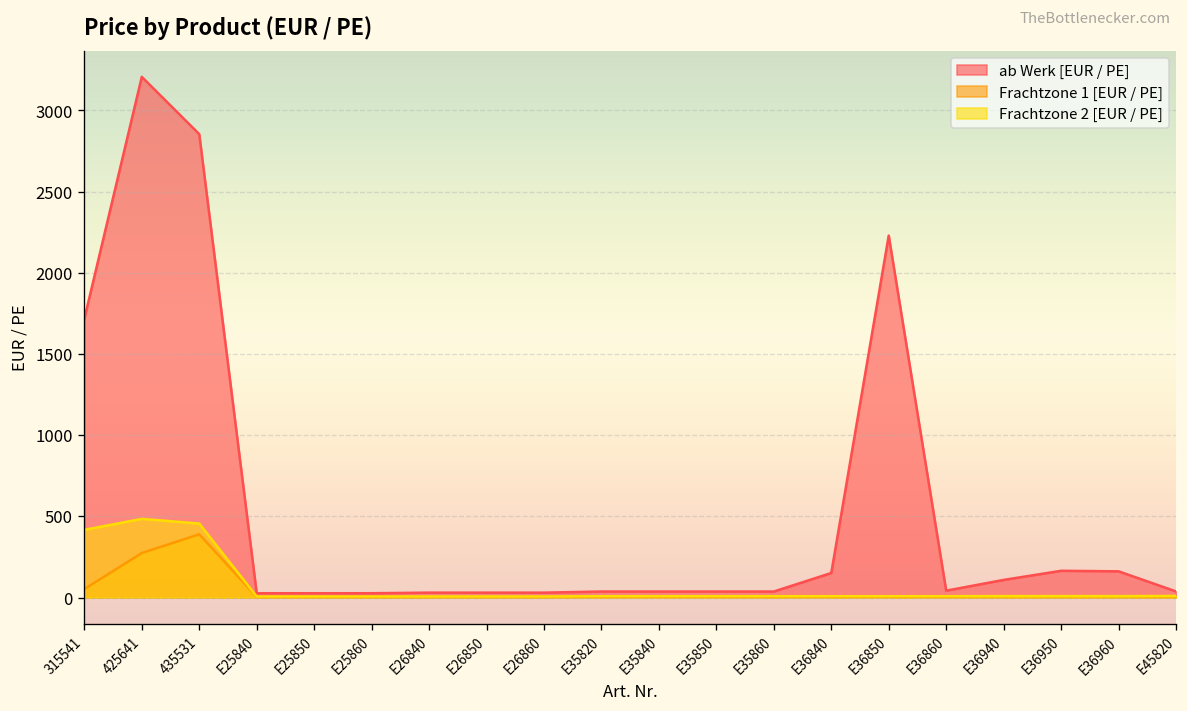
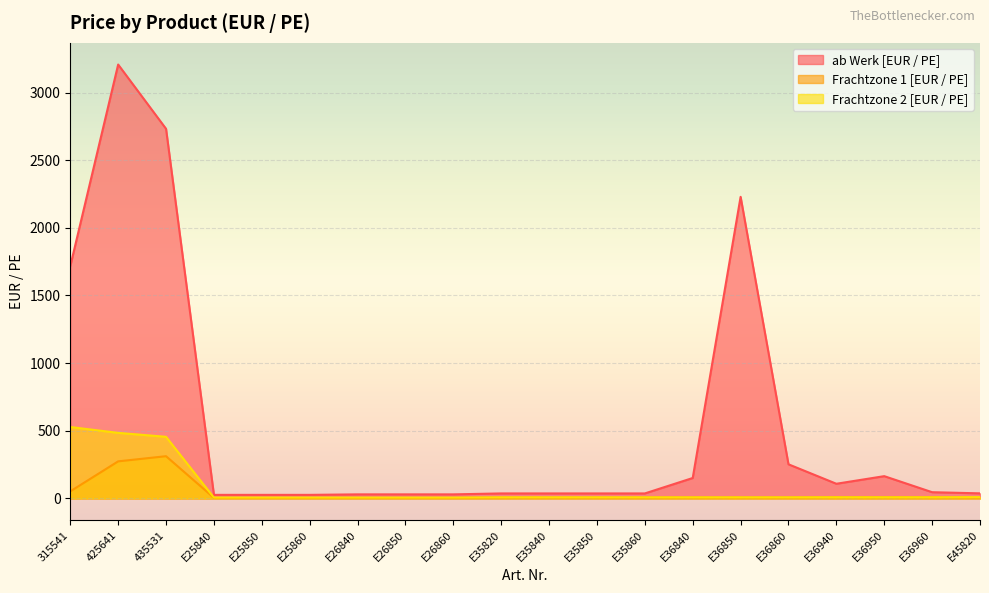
Frachtzone 2 [EUR / PE], 315541: 420 -> 530
ab Werk [EUR / PE], 435531: 2850 -> 2730
Frachtzone 1 [EUR / PE], 435531: 390 -> 310
ab Werk [EUR / PE], E36860: 40 -> 250
ab Werk [EUR / PE], E36960: 160 -> 50
